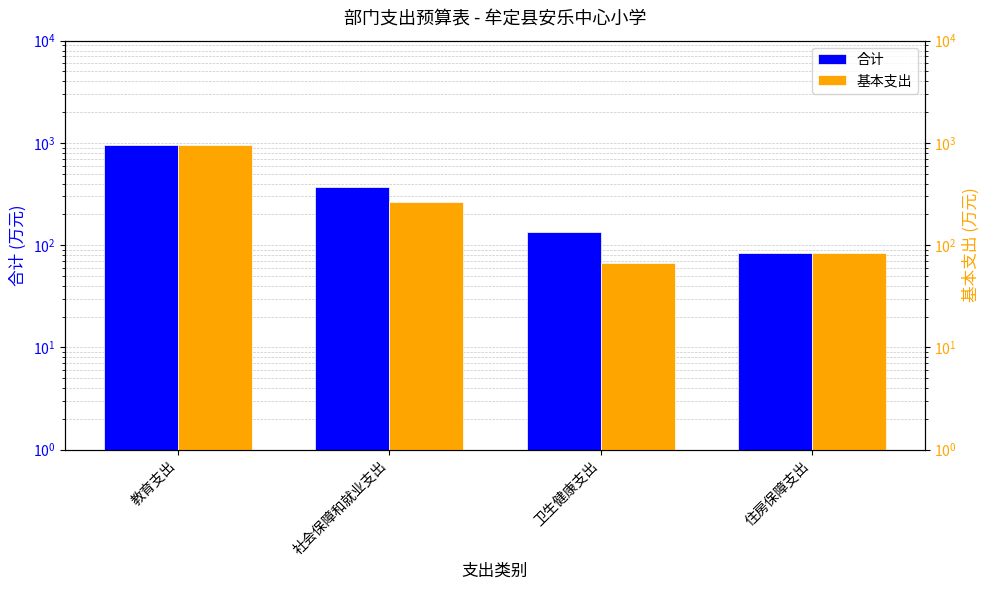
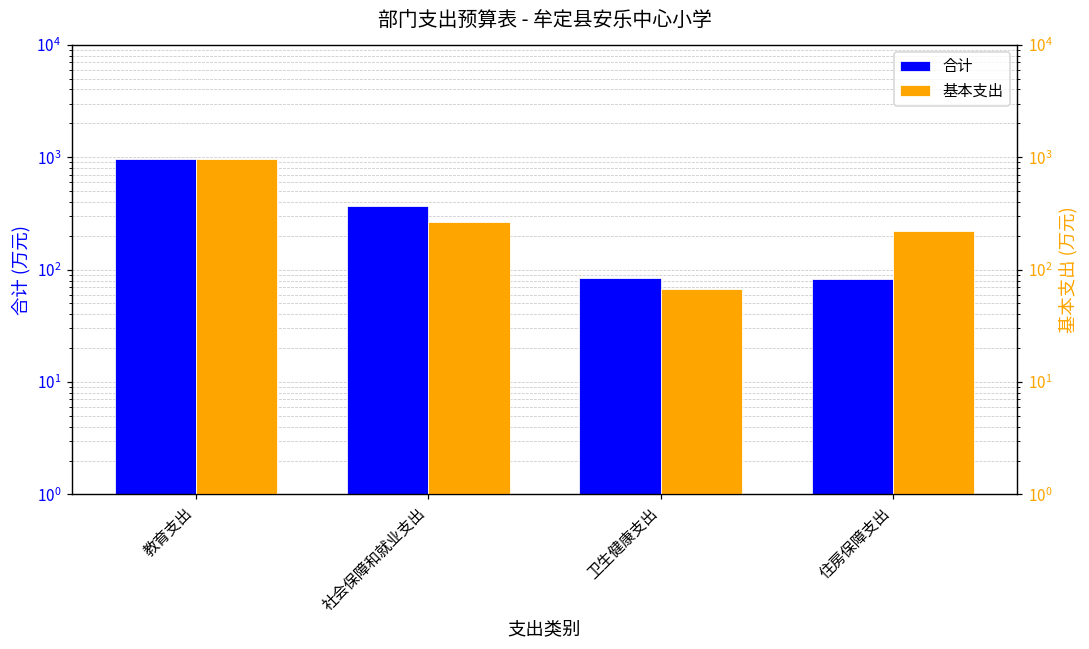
合计, 卫生健康支出: 130 -> 80
基本支出, 住房保障支出: 80 -> 220
